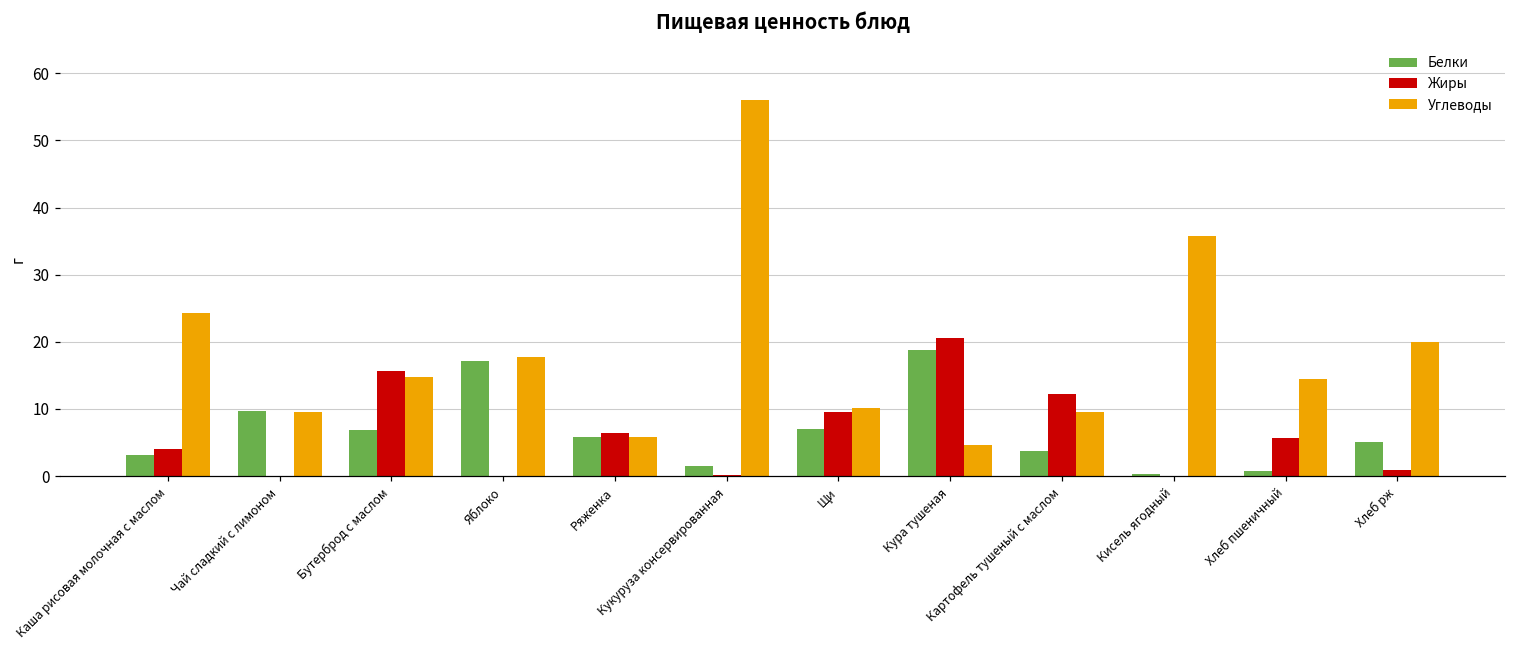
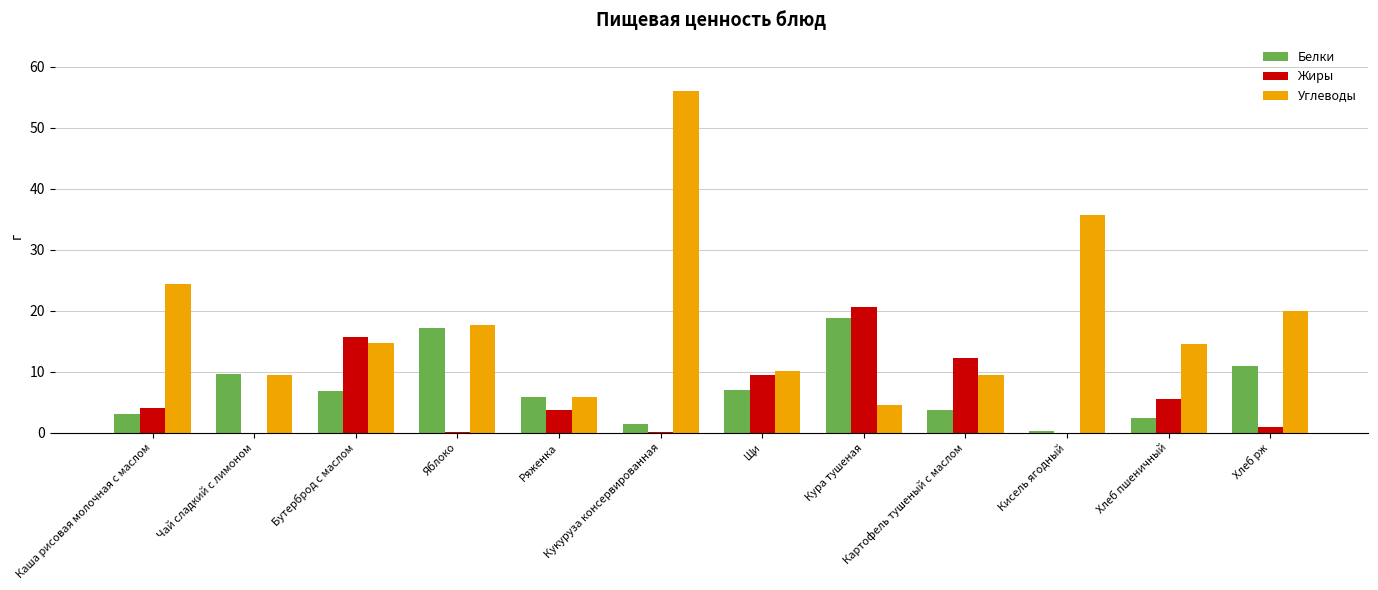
Жиры, Ряженка: 6 -> 4
Белки, Хлеб пшеничный: 1 -> 2
Белки, Хлеб рж: 5 -> 11
